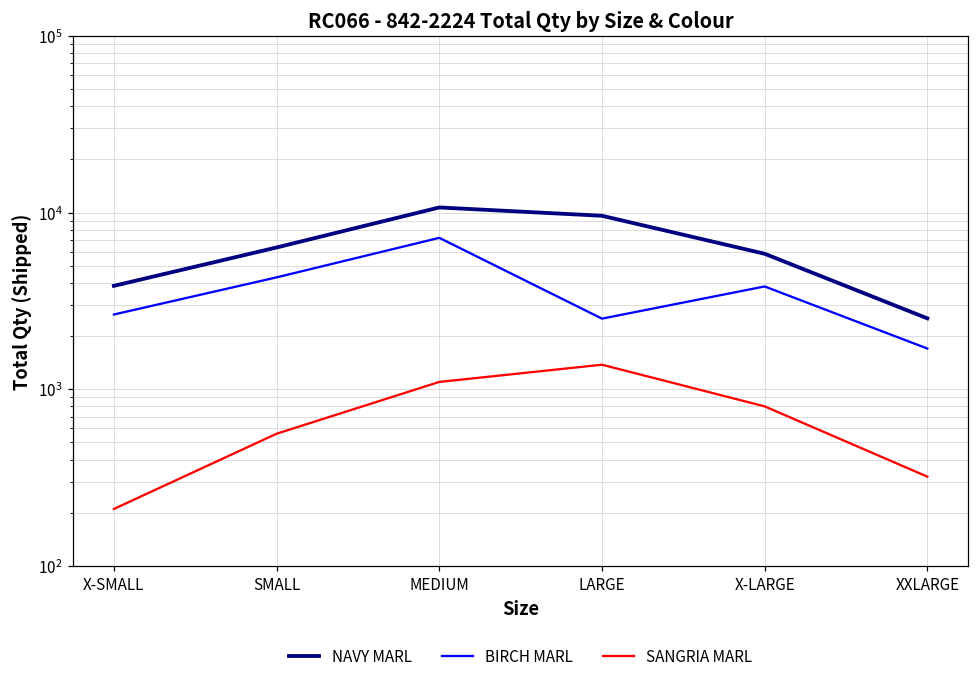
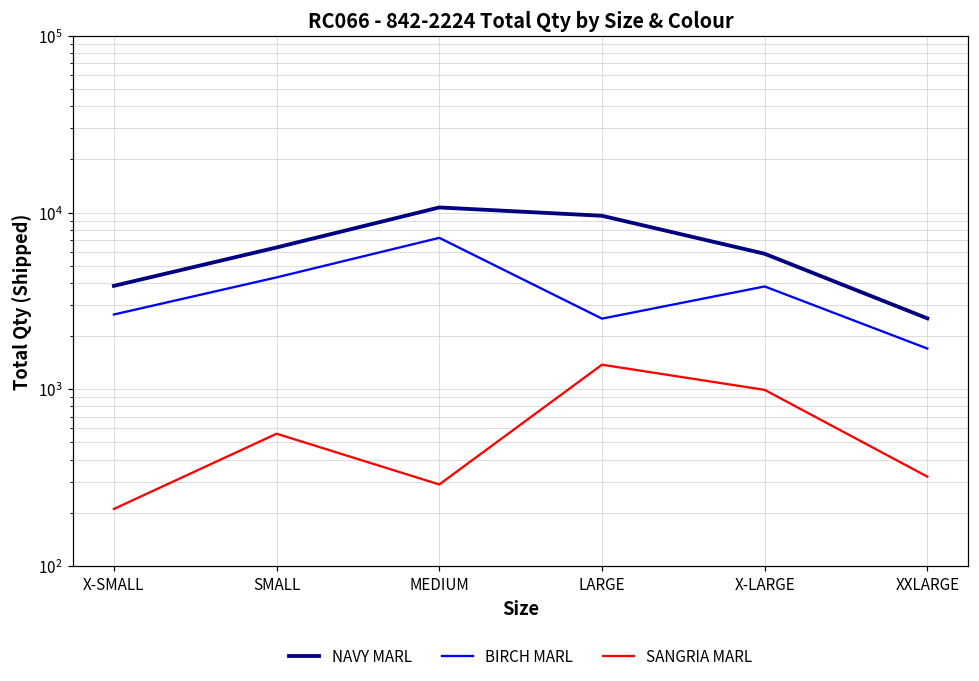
SANGRIA MARL, MEDIUM: 1100 -> 290
SANGRIA MARL, X-LARGE: 800 -> 1000
